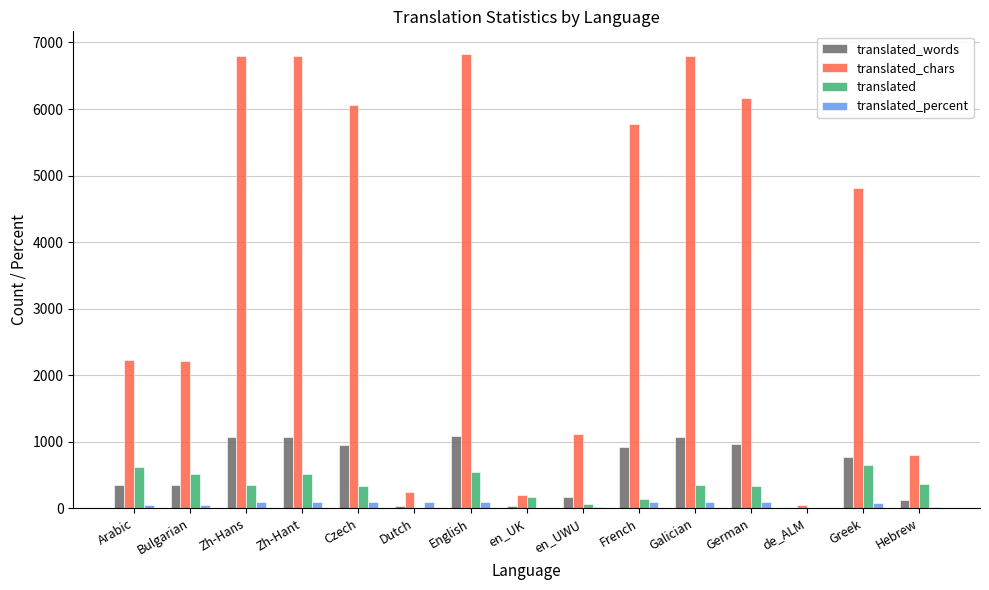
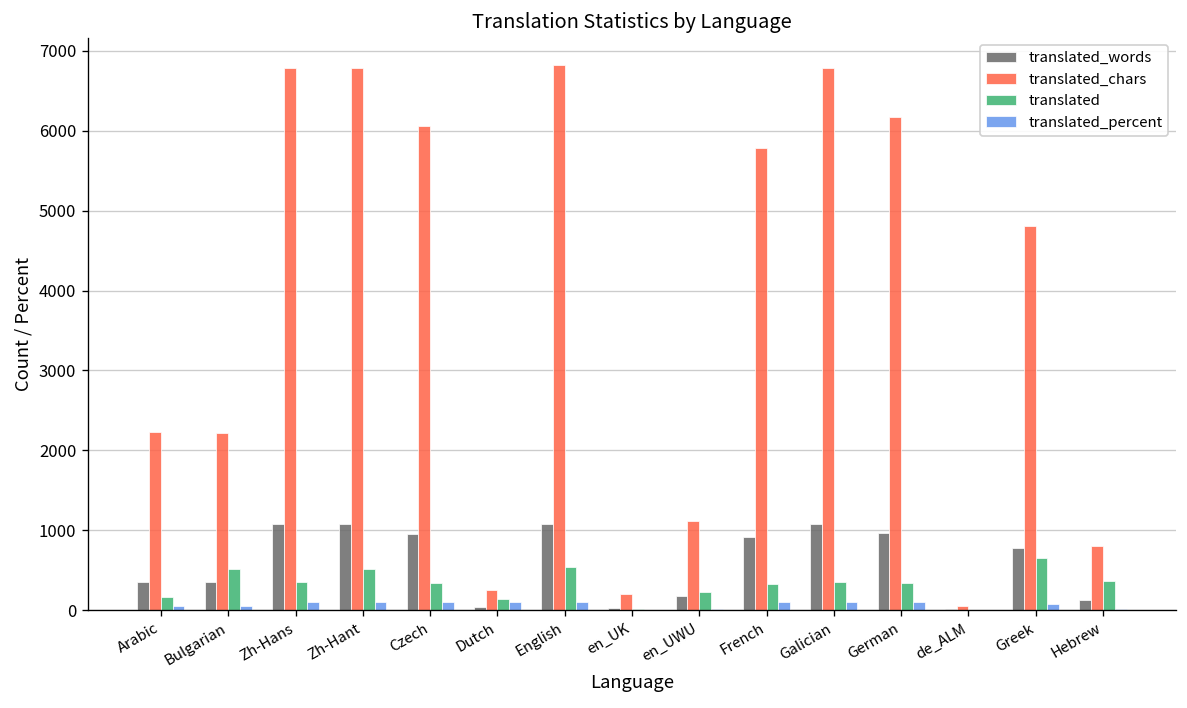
translated, Arabic: 600 -> 200
translated, Dutch: 0 -> 100
translated, en_UK: 200 -> 0
translated, en_UWU: 100 -> 200
translated, French: 100 -> 300
